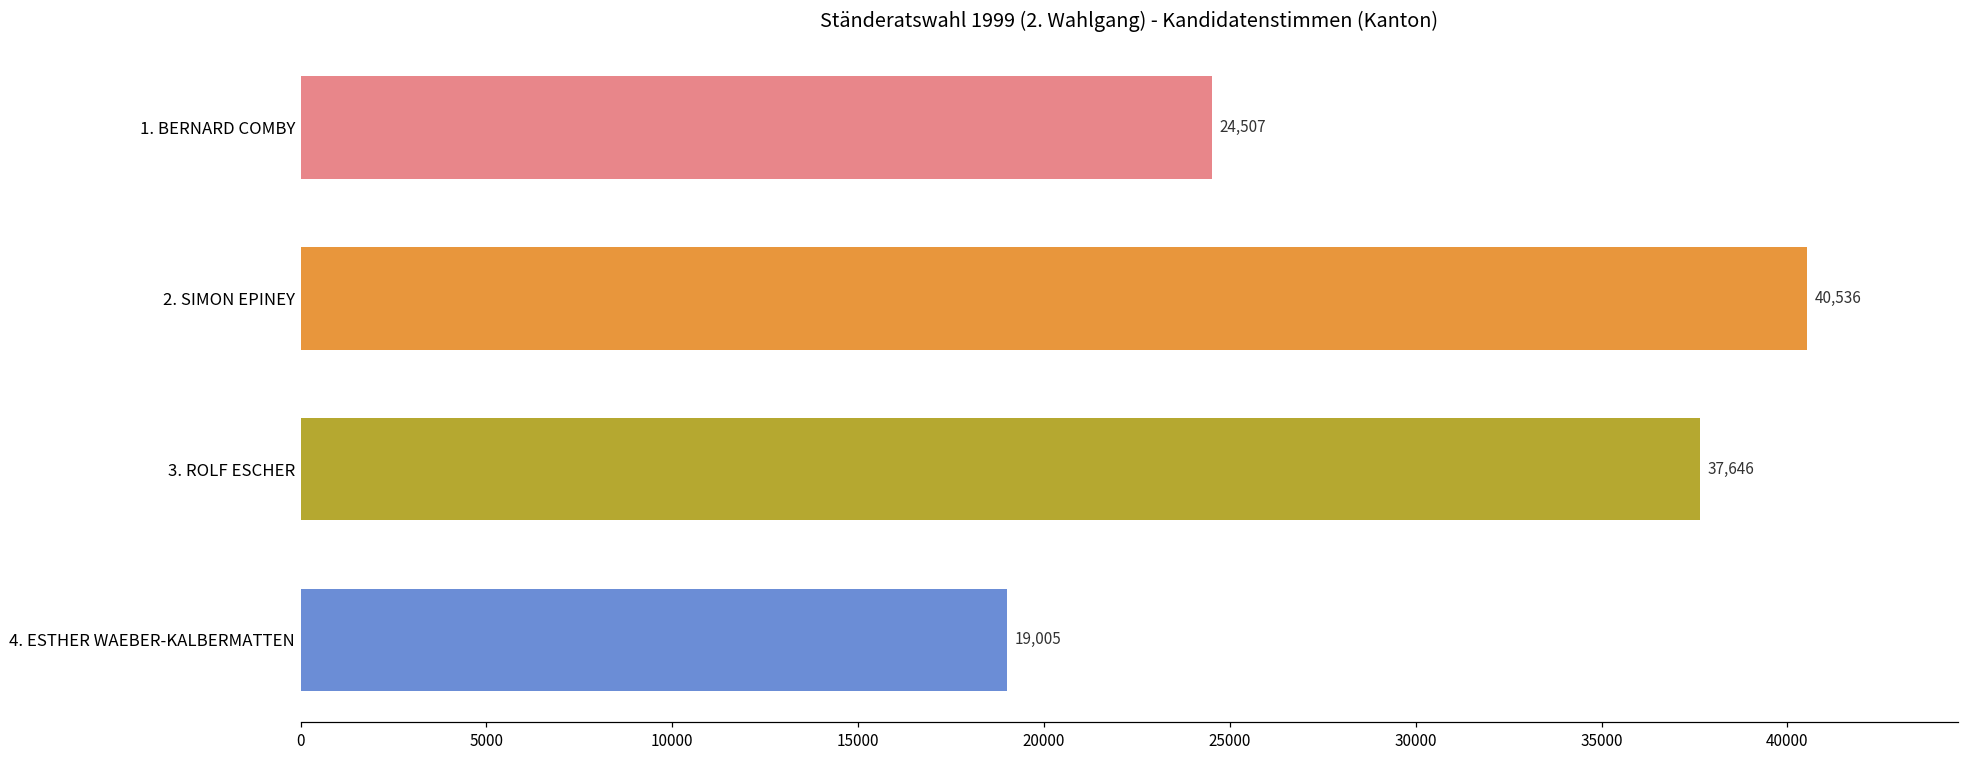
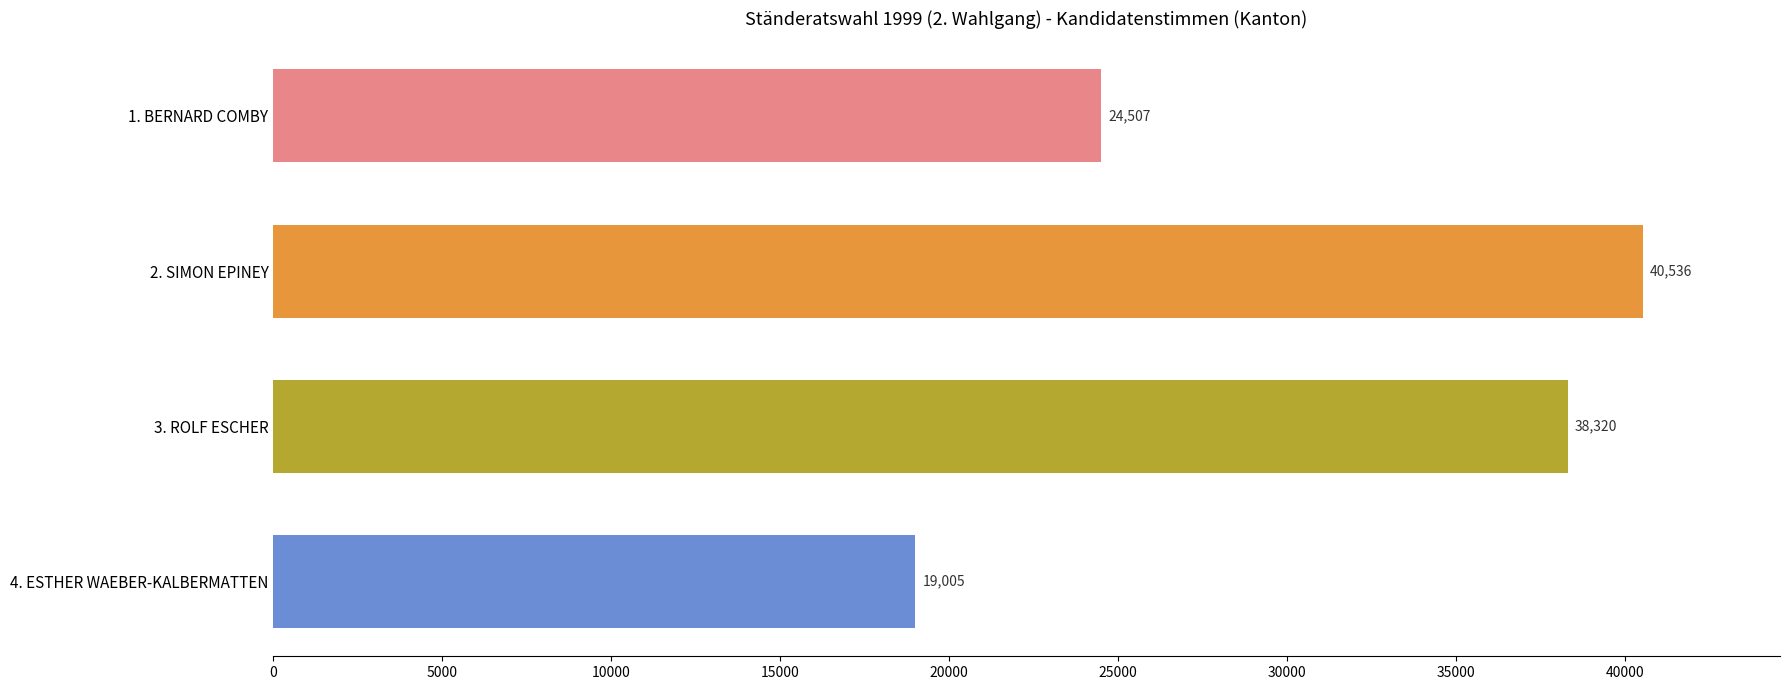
3. ROLF ESCHER: 37,646 -> 38,320
